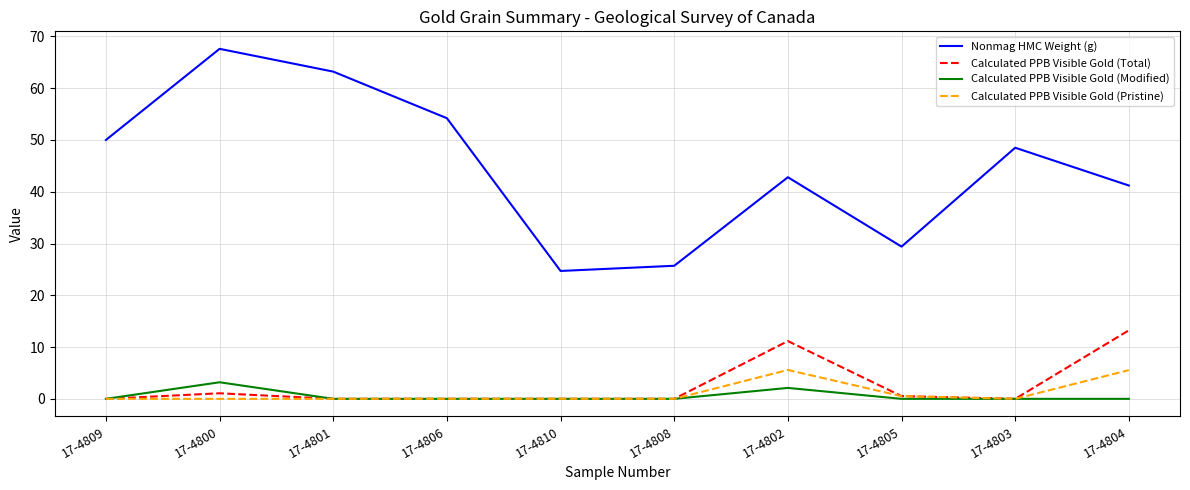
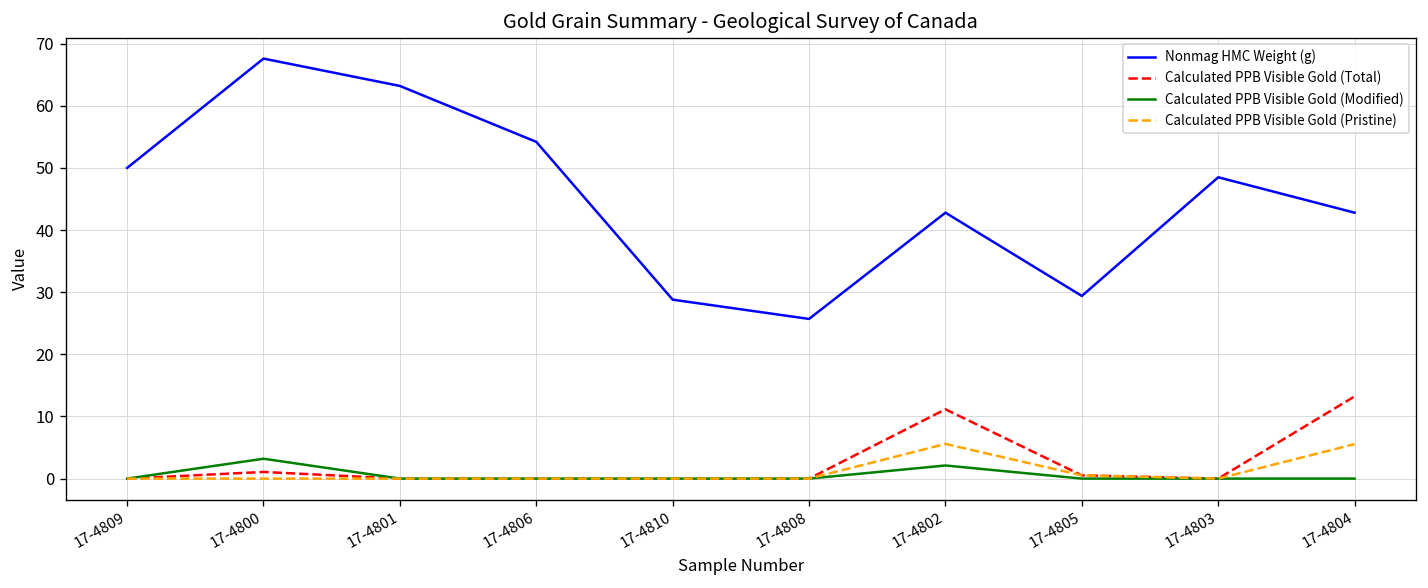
Nonmag HMC Weight (g), 17-4810: 25 -> 29
Nonmag HMC Weight (g), 17-4804: 41 -> 43
